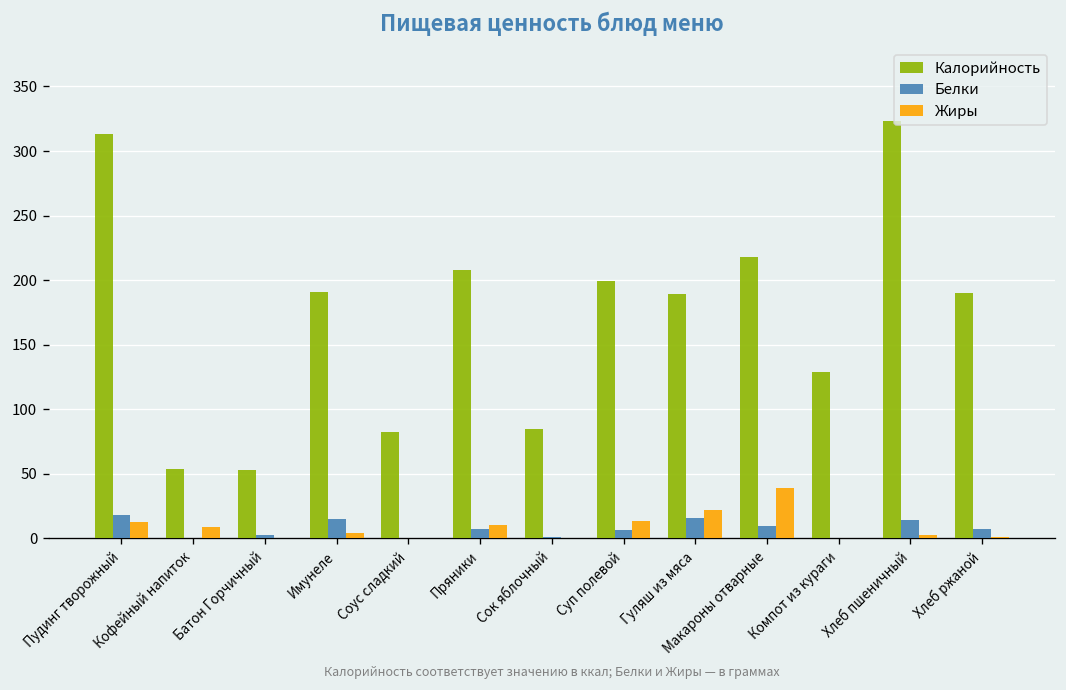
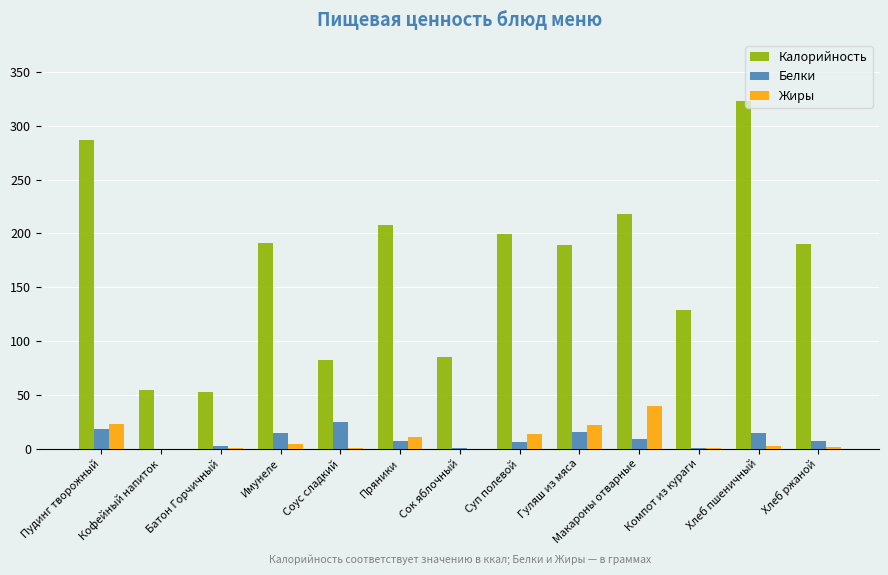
Калорийность, Пудинг творожный: 313 -> 287
Жиры, Пудинг творожный: 13 -> 23
Жиры, Кофейный напиток: 9 -> 0
Белки, Соус сладкий: 0 -> 25
